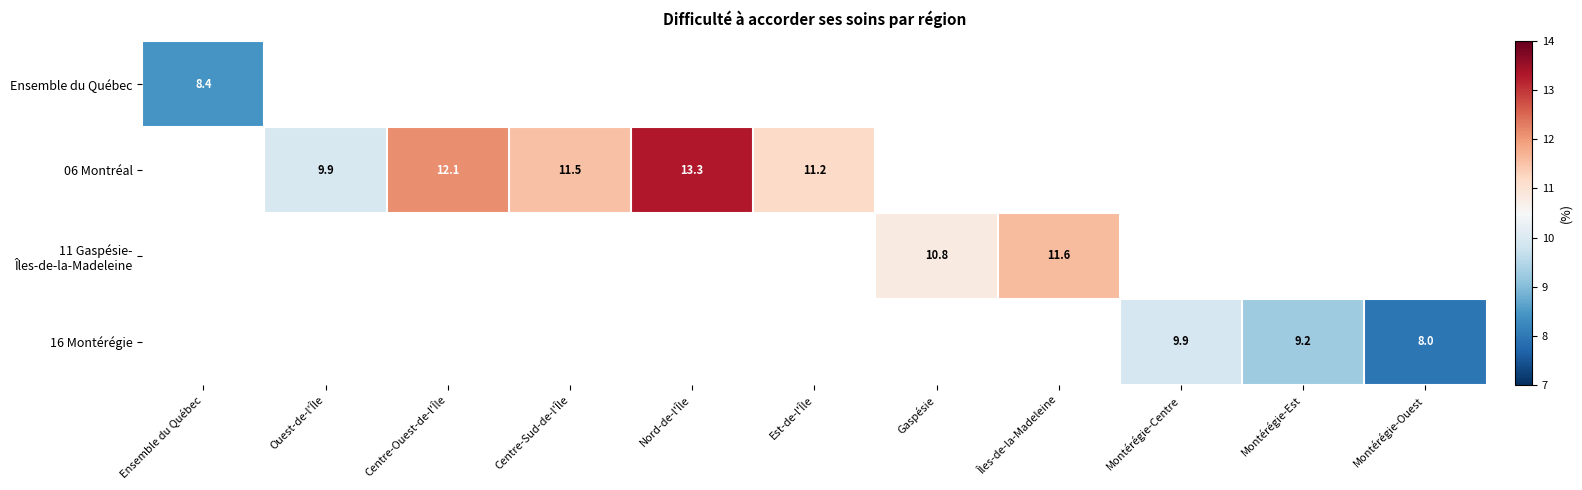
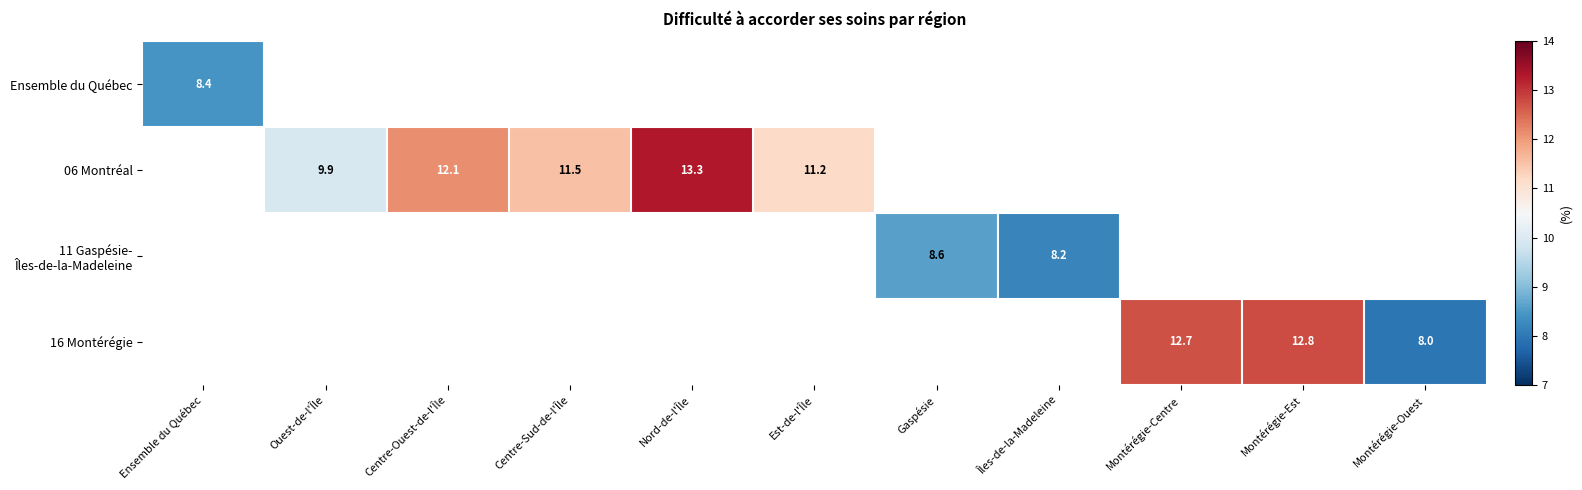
11 Gaspésie- Îles-de-la-Madeleine, Gaspésie: 10.8 -> 8.6
11 Gaspésie- Îles-de-la-Madeleine, Îles-de-la-Madeleine: 11.6 -> 8.2
16 Montérégie, Montérégie-Centre: 9.9 -> 12.7
16 Montérégie, Montérégie-Est: 9.2 -> 12.8
